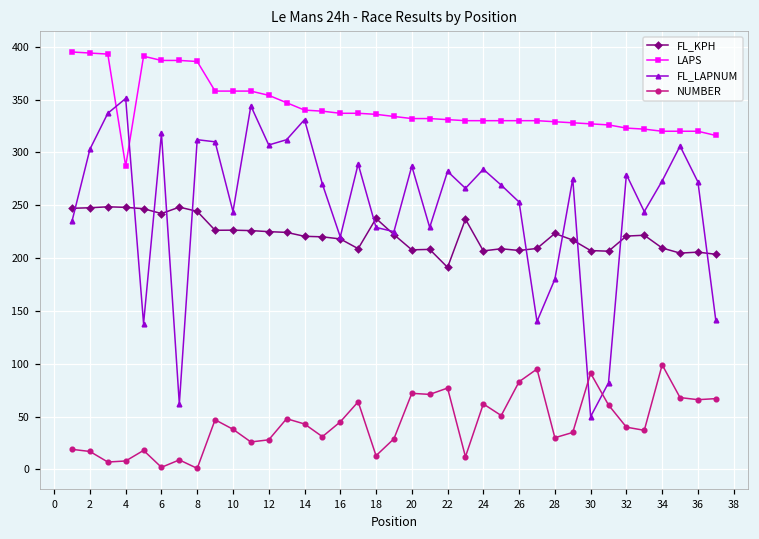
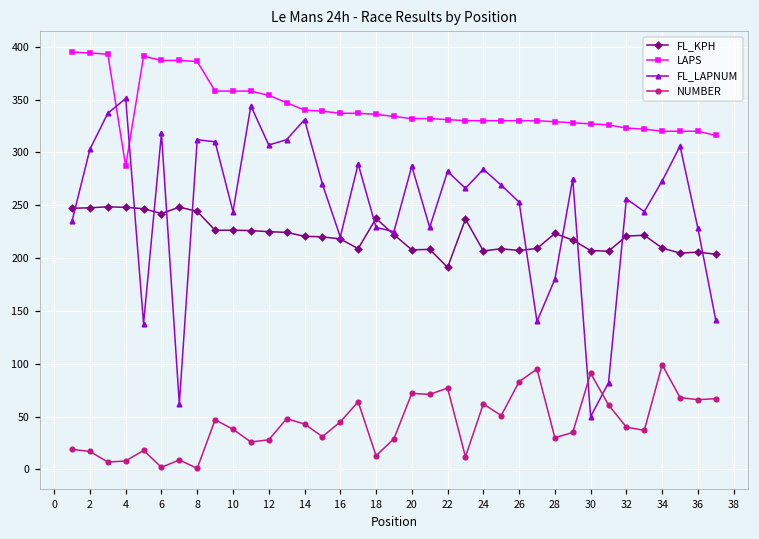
FL_LAPNUM, 32: 280 -> 260
FL_LAPNUM, 36: 270 -> 230
